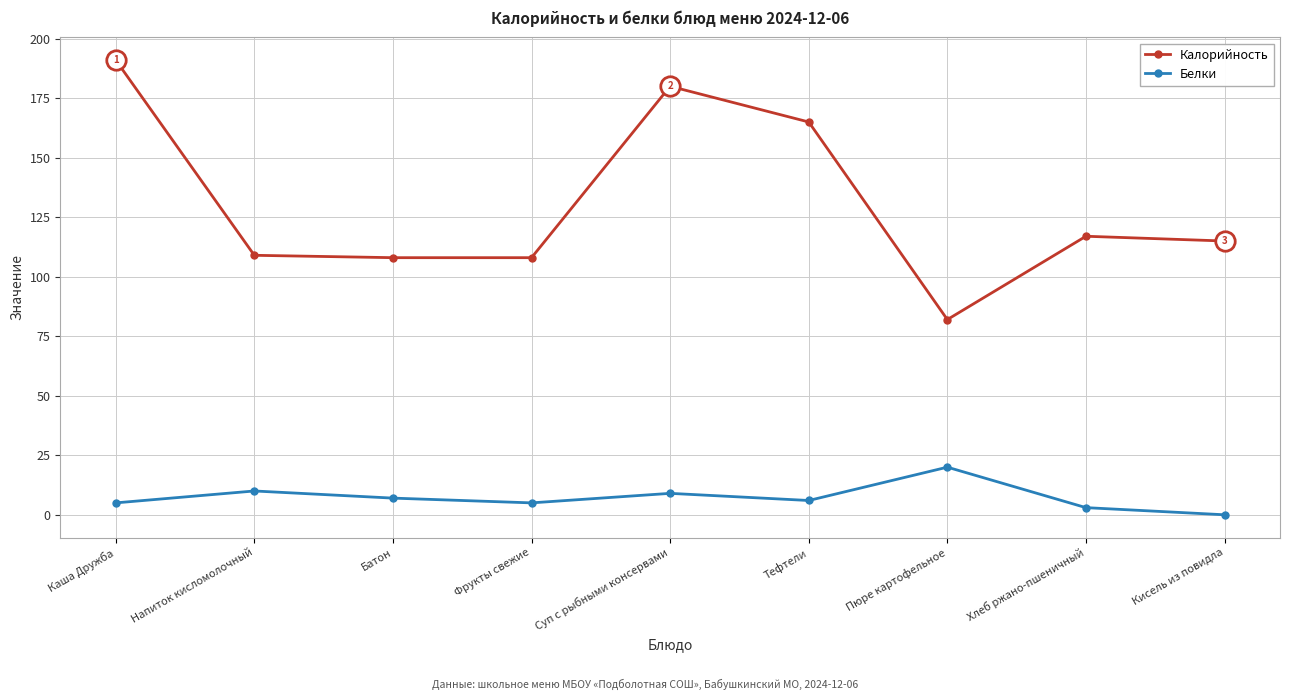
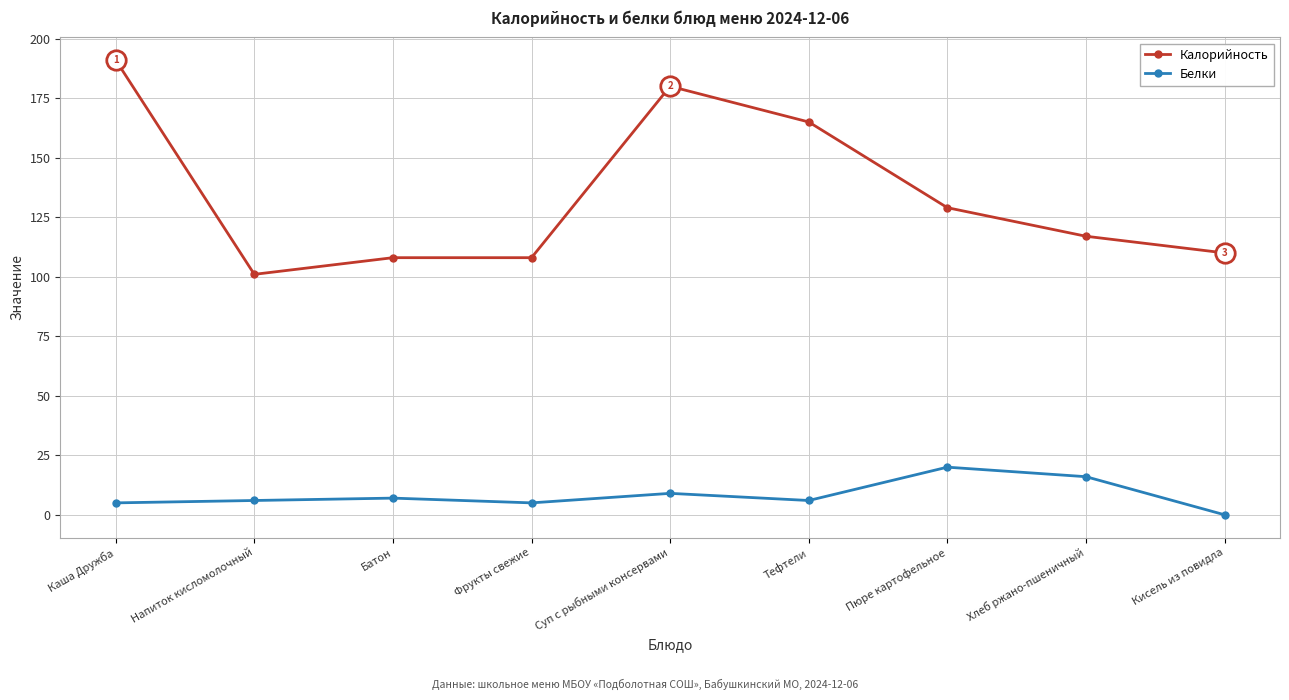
Калорийность, Напиток кисломолочный: 109 -> 101
Белки, Напиток кисломолочный: 10 -> 6
Калорийность, Пюре картофельное: 82 -> 129
Белки, Хлеб ржано-пшеничный: 3 -> 16
Калорийность, Кисель из повидла: 115 -> 110
